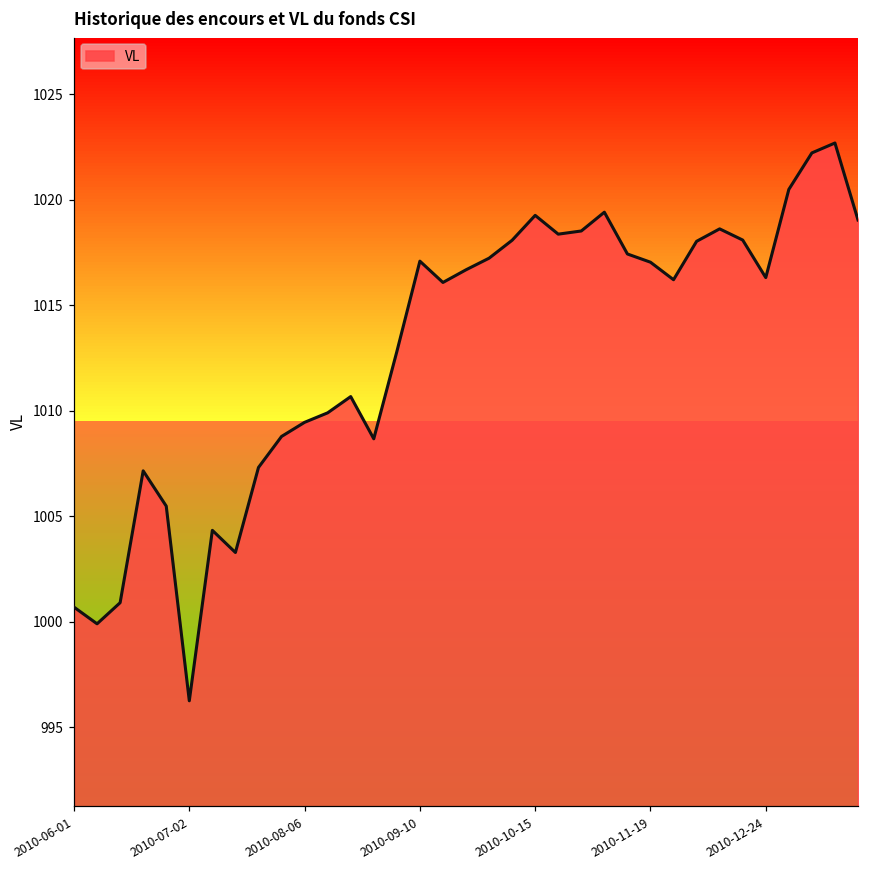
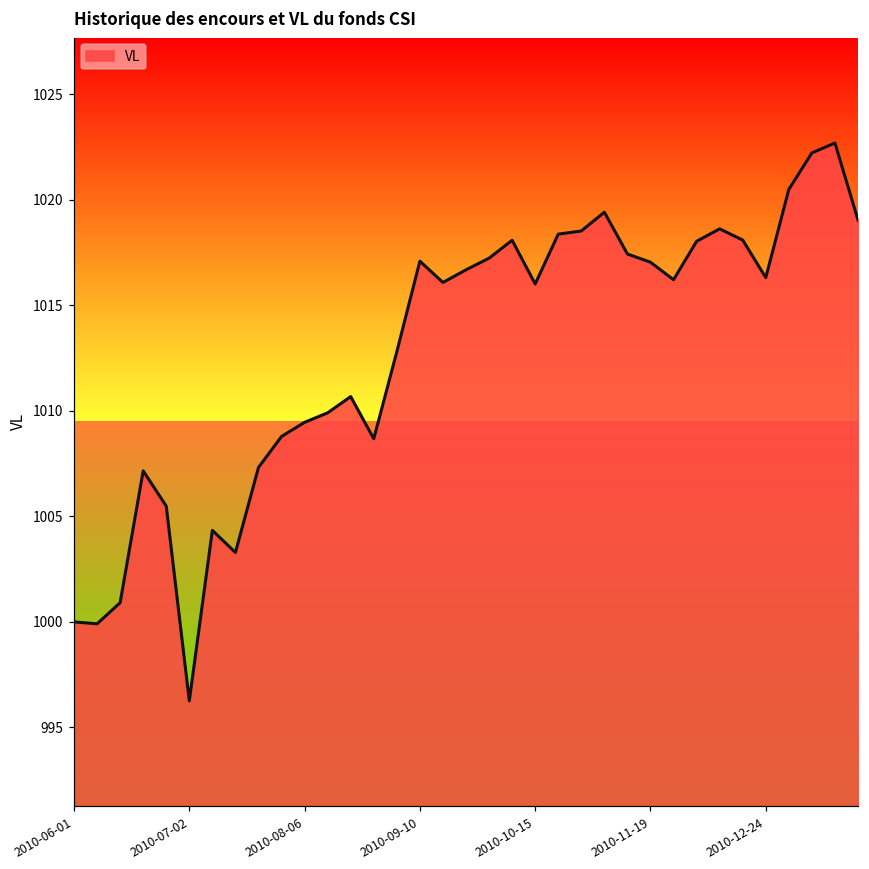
2010-06-01: 1000.7 -> 1000.0
2010-10-15: 1019.3 -> 1016.0
